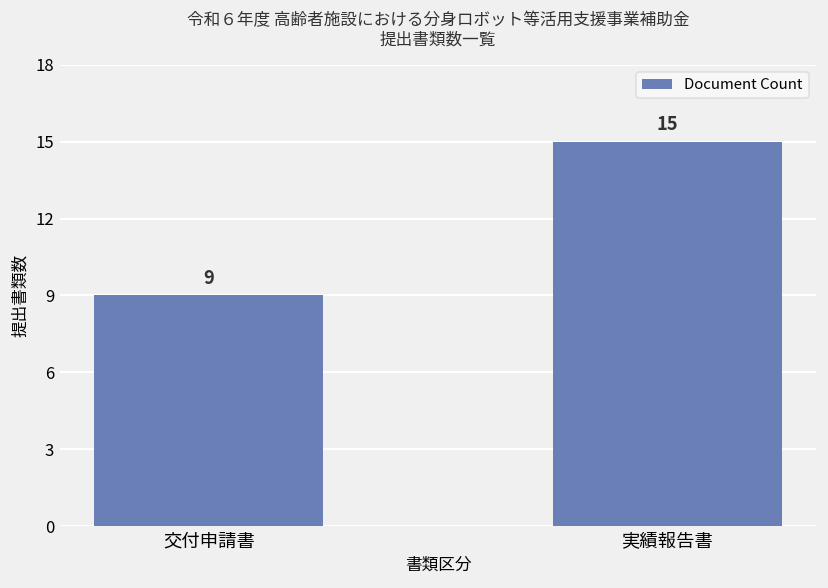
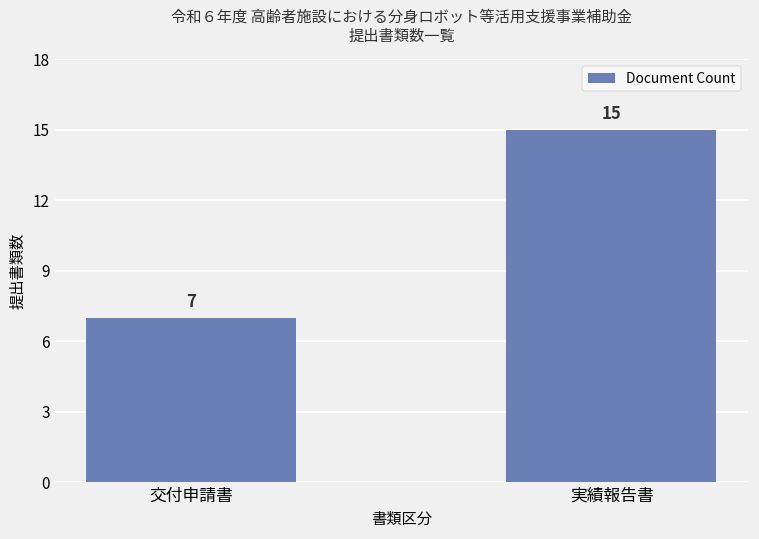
交付申請書: 9 -> 7
